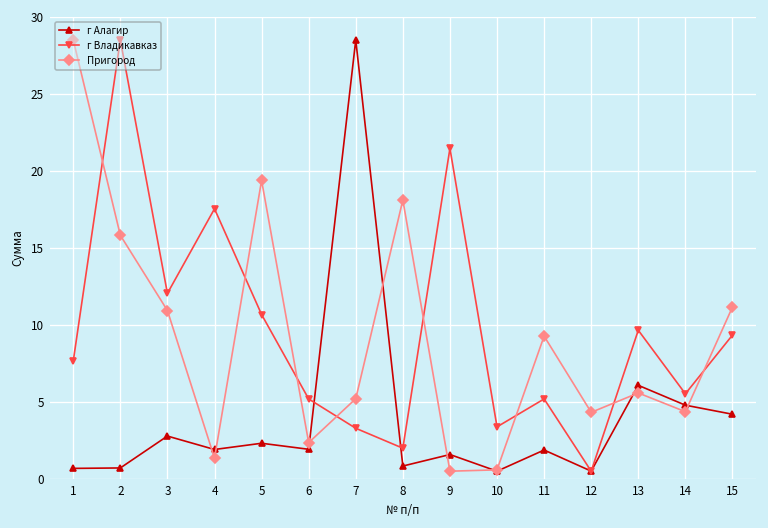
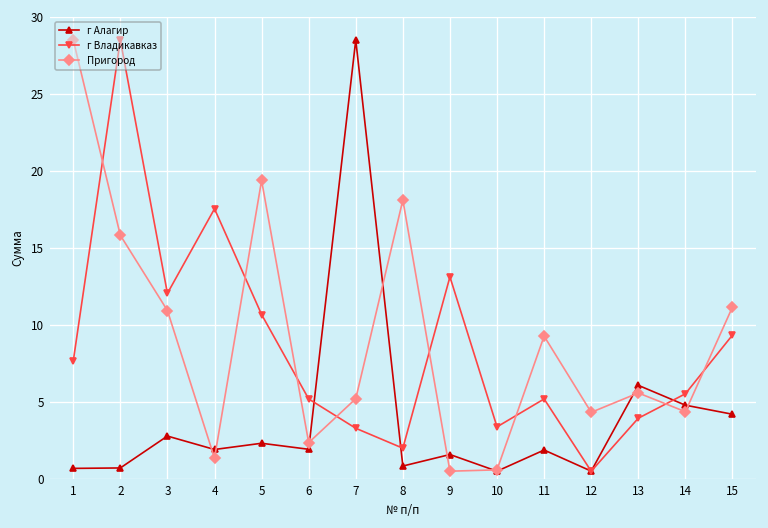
г Владикавказ, 9: 21.5 -> 13.1
г Владикавказ, 13: 9.7 -> 3.9
